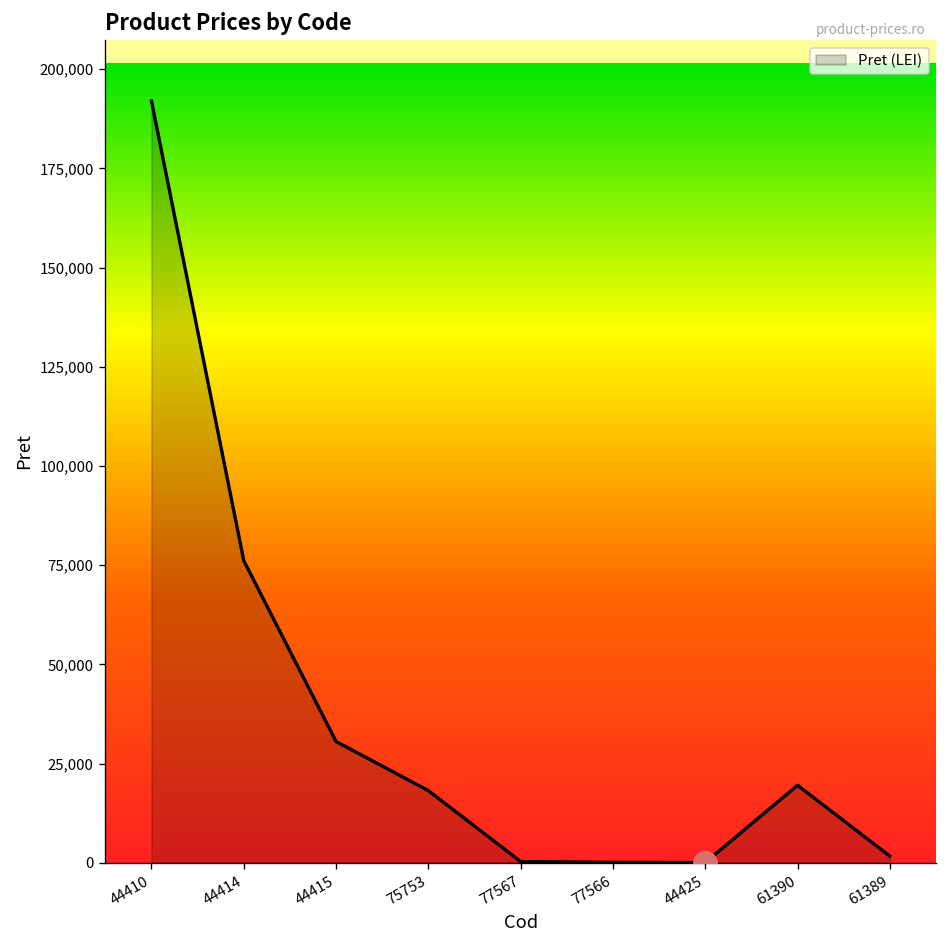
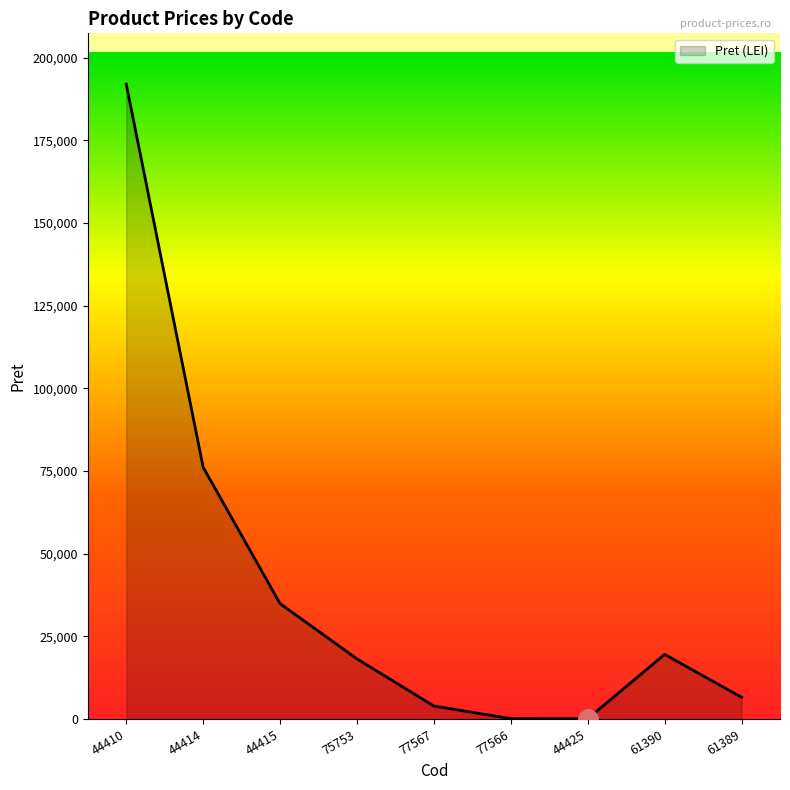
Pret (LEI), 44415: 31,000 -> 35,000
Pret (LEI), 77567: 0 -> 4,000
Pret (LEI), 61389: 2,000 -> 7,000
